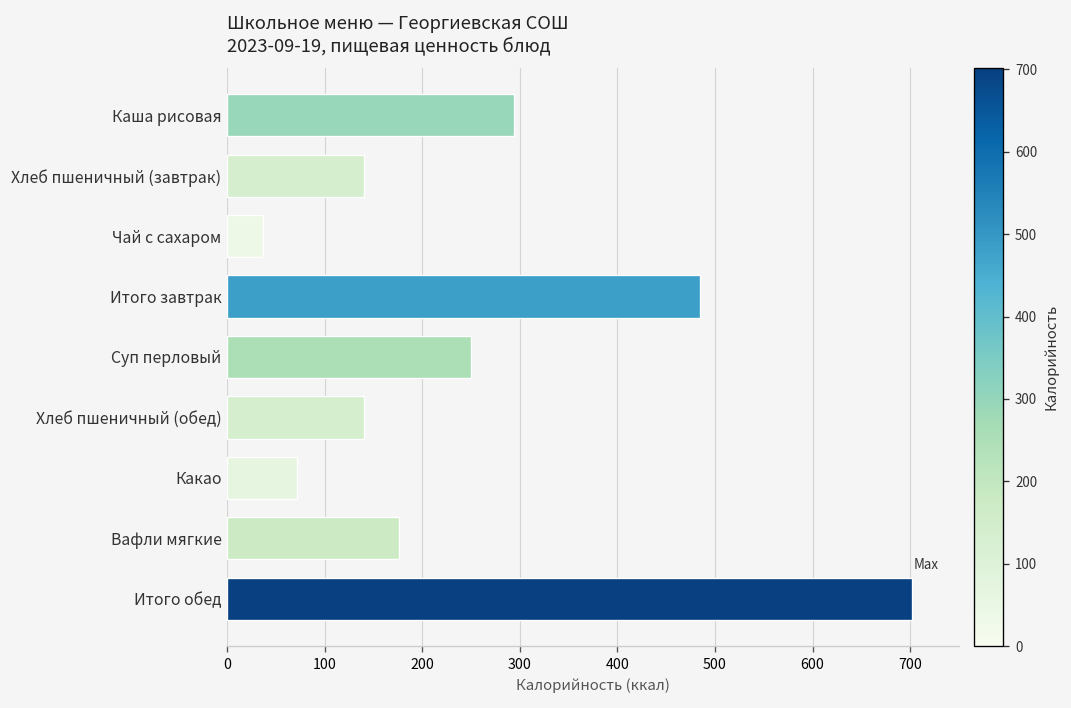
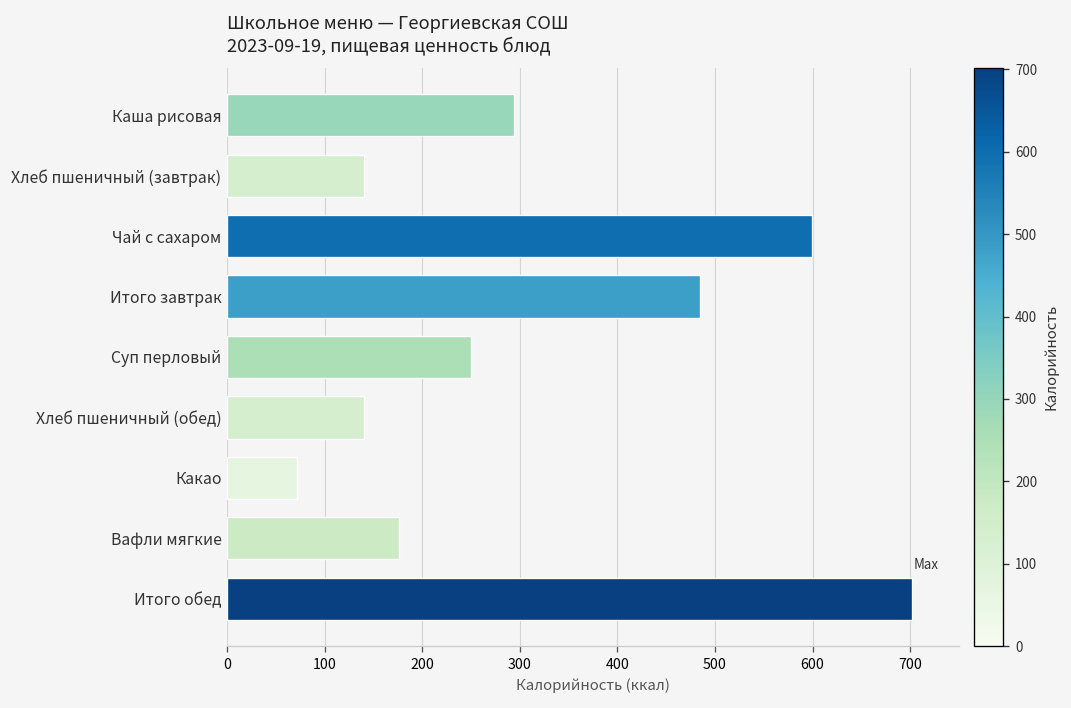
Чай с сахаром: 40 -> 600
